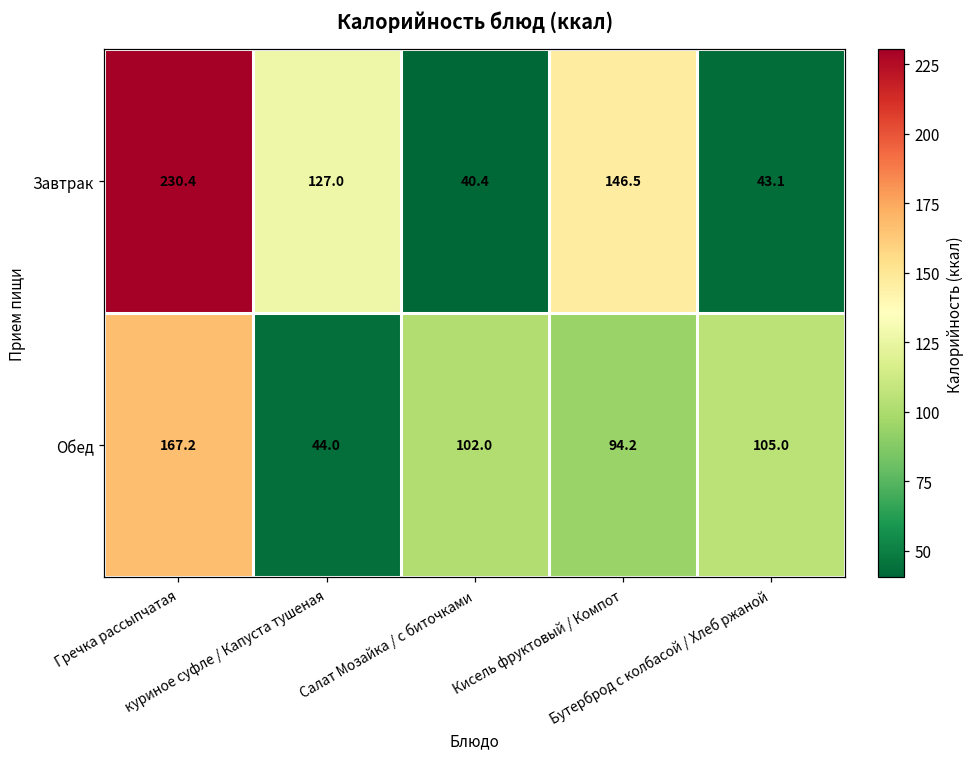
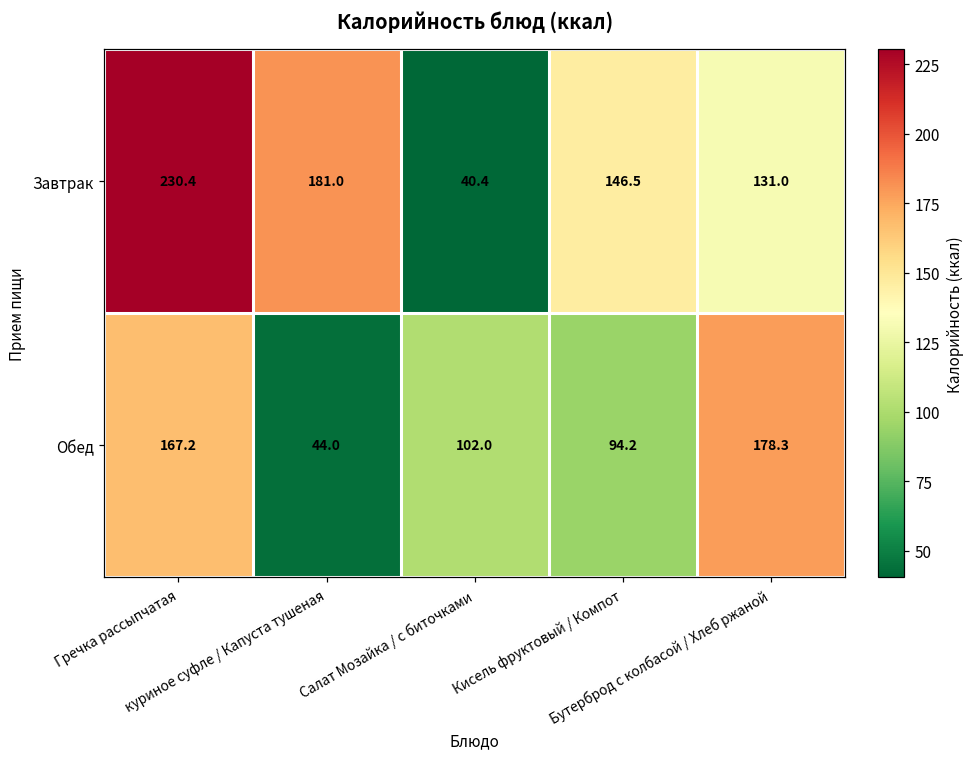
Завтрак, куриное суфле / Капуста тушеная: 127.0 -> 181.0
Завтрак, Бутерброд с колбасой / Хлеб ржаной: 43.1 -> 131.0
Обед, Бутерброд с колбасой / Хлеб ржаной: 105.0 -> 178.3
